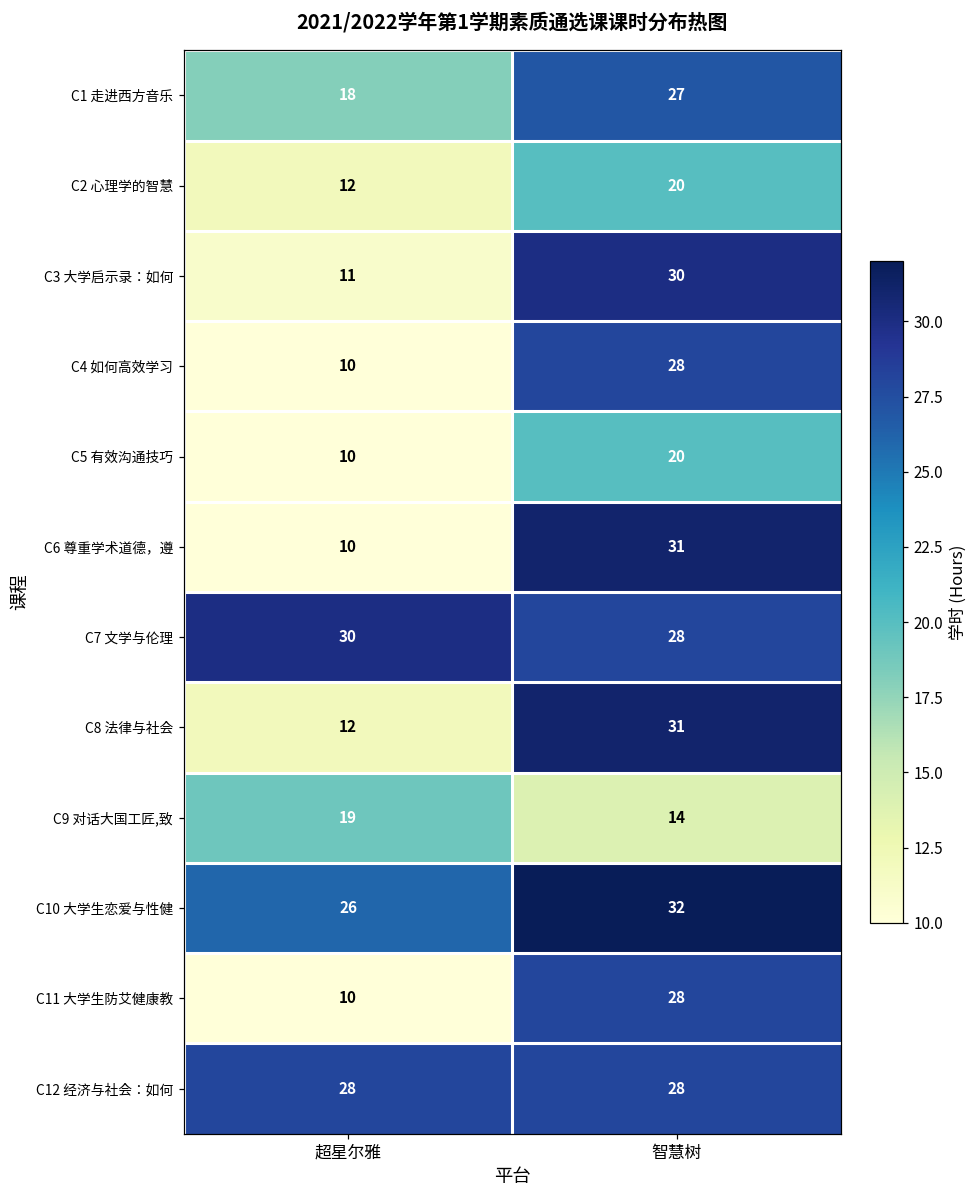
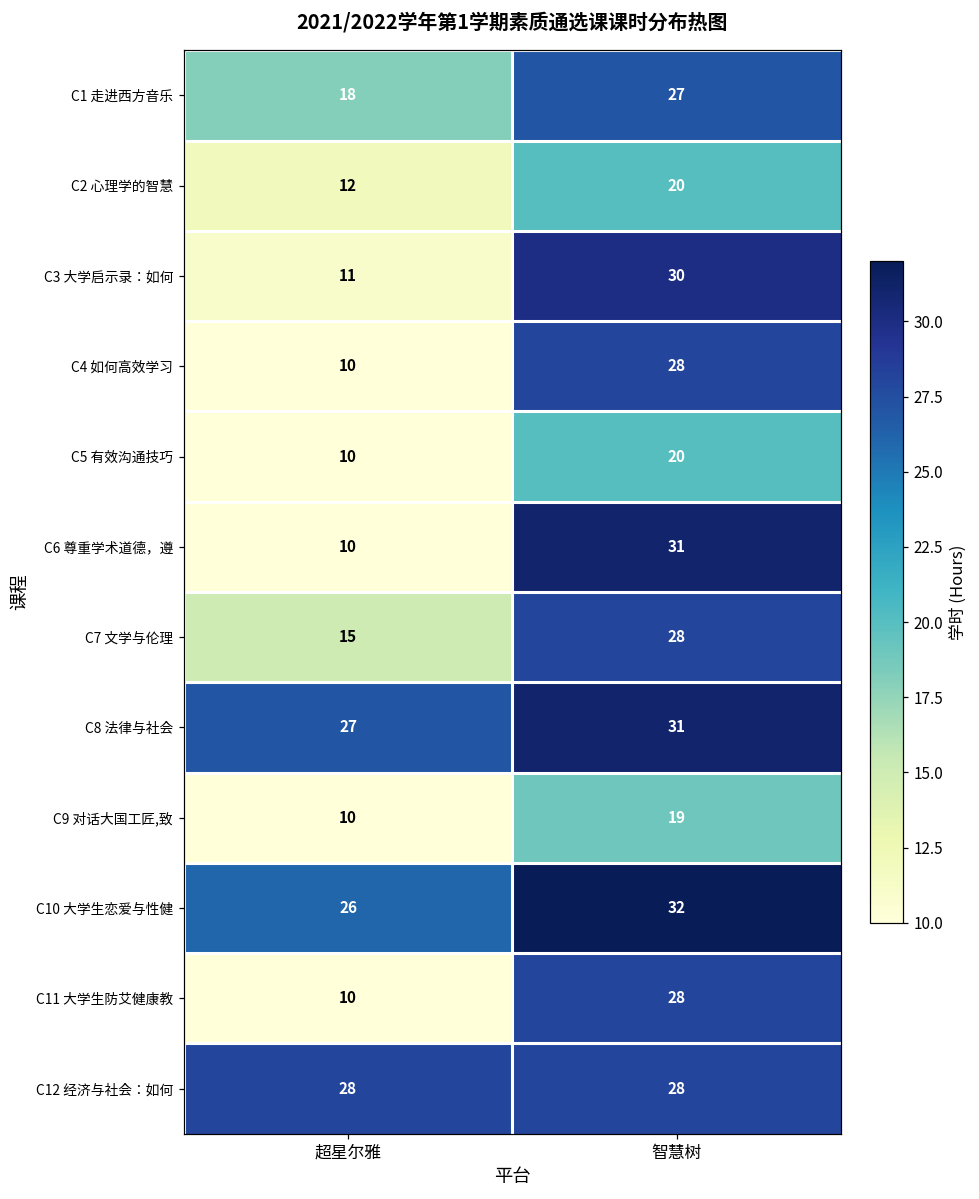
C7 文学与伦理, 超星尔雅: 30 -> 15
C8 法律与社会, 超星尔雅: 12 -> 27
C9 对话大国工匠,致, 超星尔雅: 19 -> 10
C9 对话大国工匠,致, 智慧树: 14 -> 19
